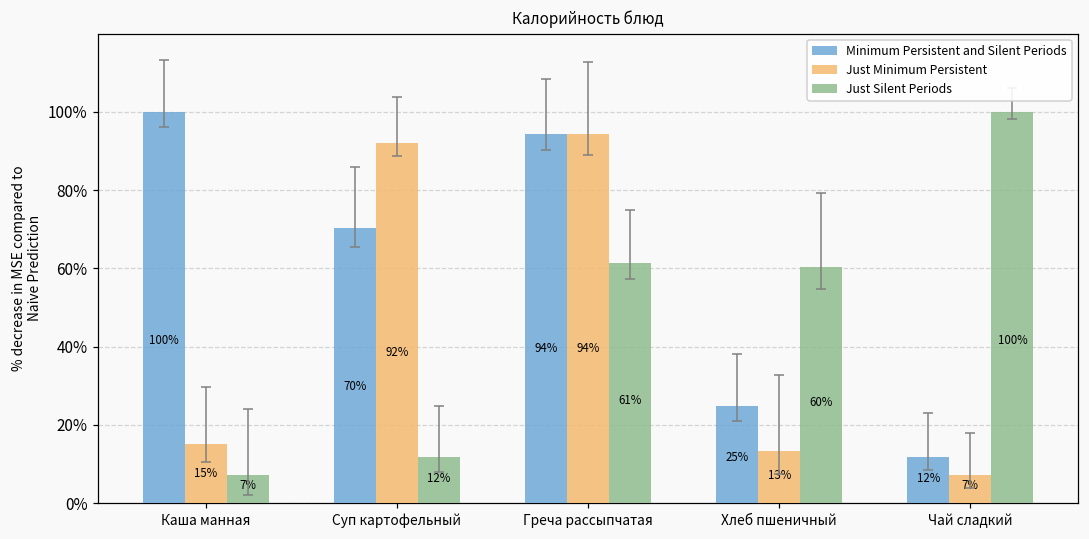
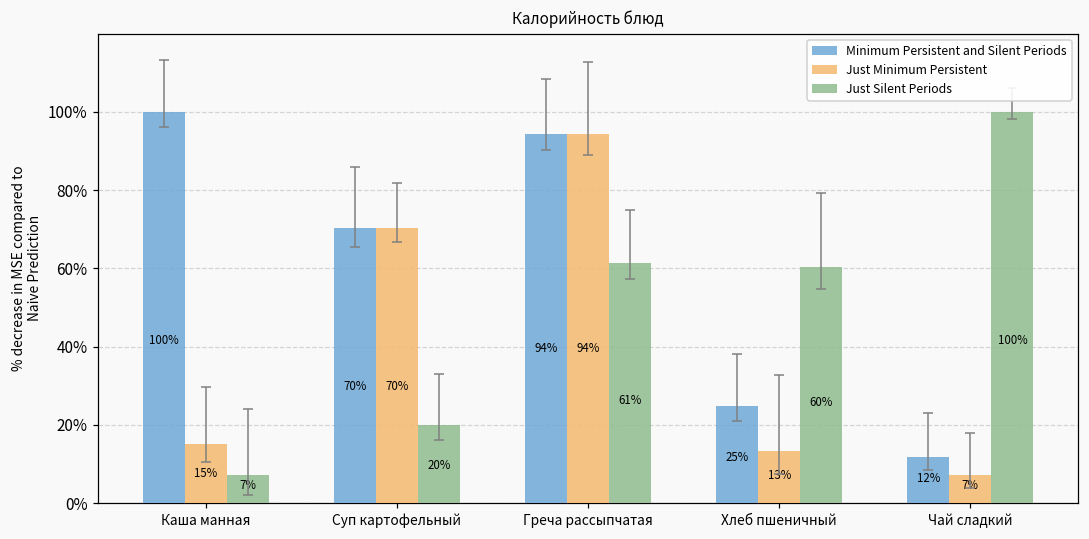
Just Minimum Persistent, Суп картофельный: 92% -> 70%
Just Silent Periods, Суп картофельный: 12% -> 20%
